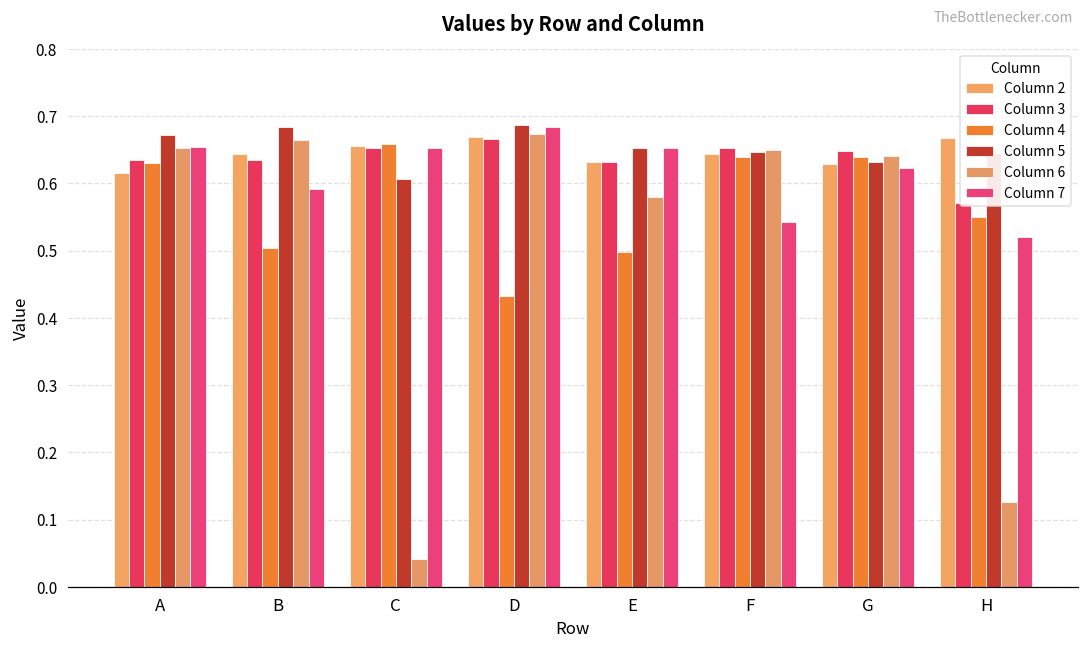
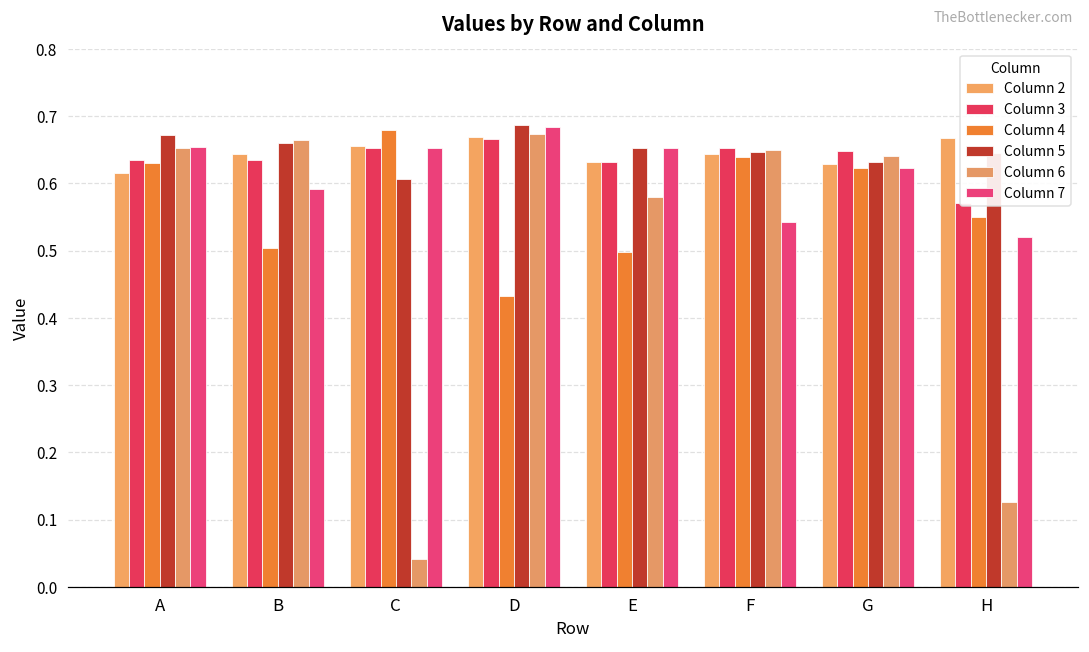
Column 5, B: 0.68 -> 0.66
Column 4, C: 0.66 -> 0.68
Column 4, G: 0.64 -> 0.62
